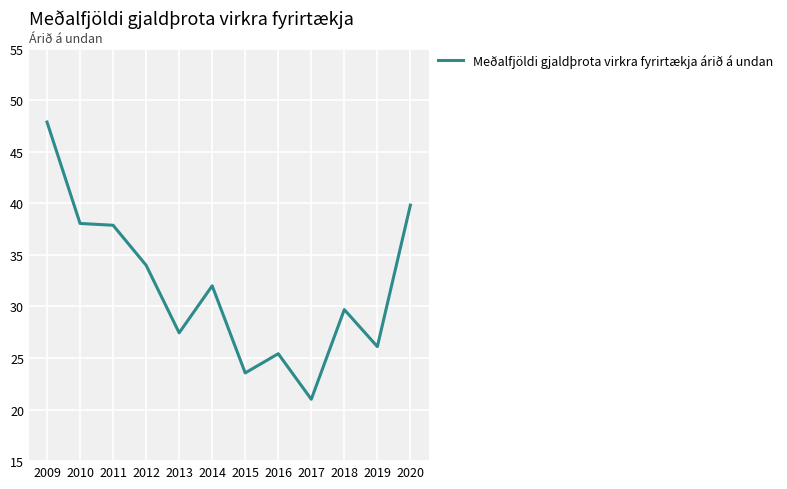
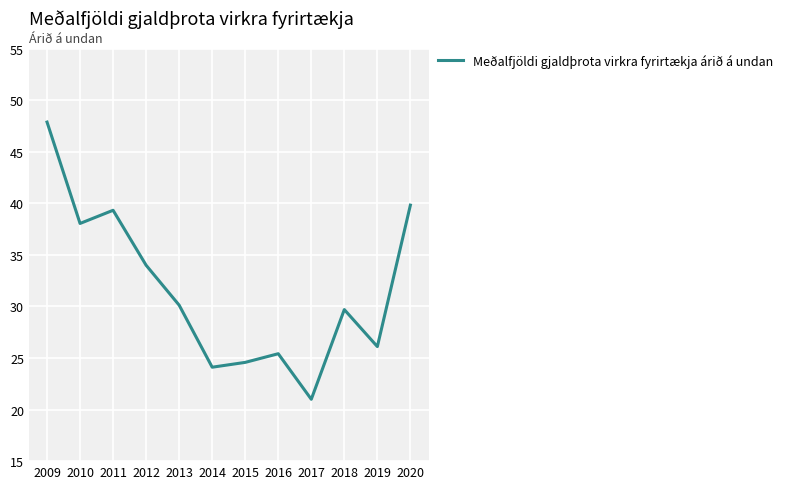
2011: 37.9 -> 39.3
2013: 27.4 -> 30.1
2014: 32.0 -> 24.1
2015: 23.6 -> 24.6
